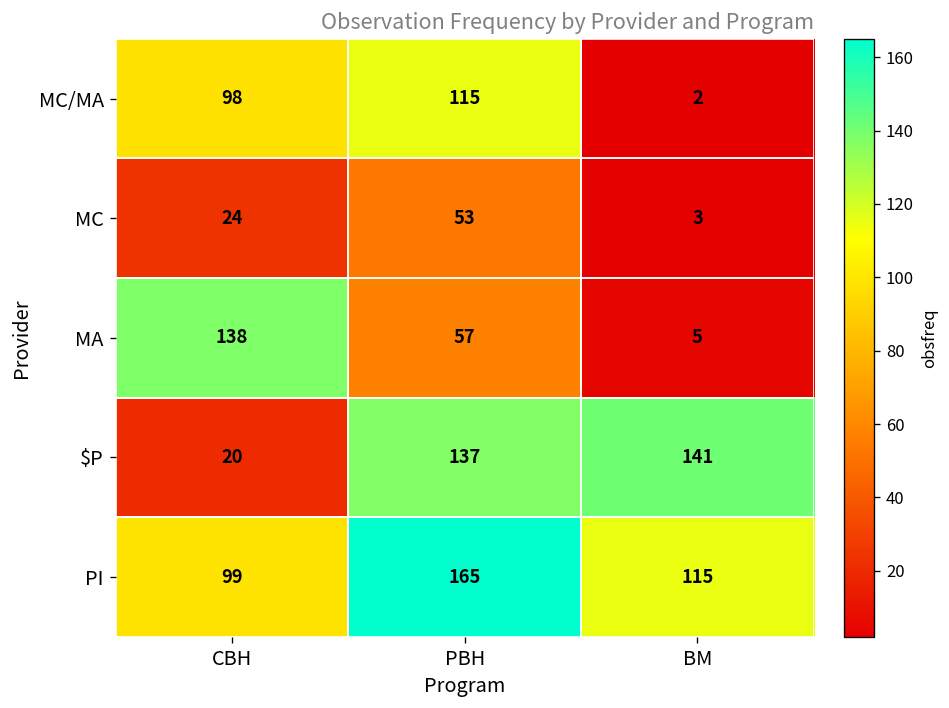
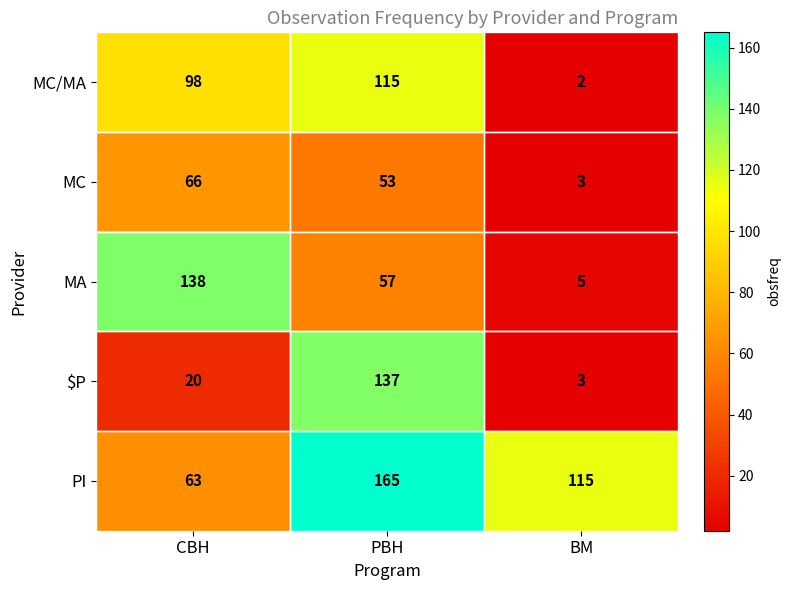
MC, CBH: 24 -> 66
$P, BM: 141 -> 3
PI, CBH: 99 -> 63
